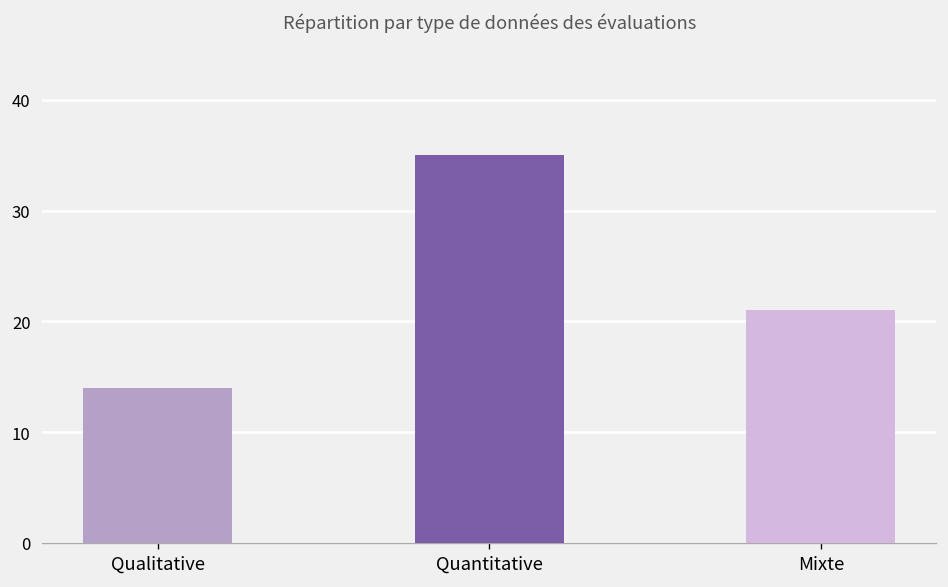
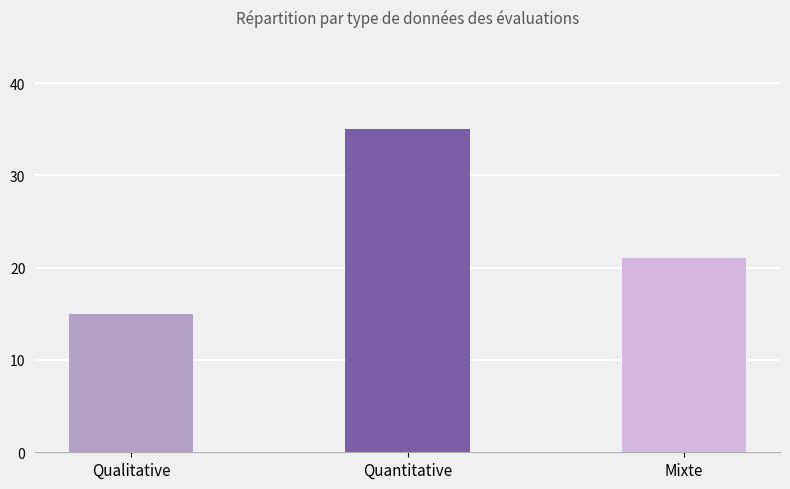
Qualitative: 14 -> 15
